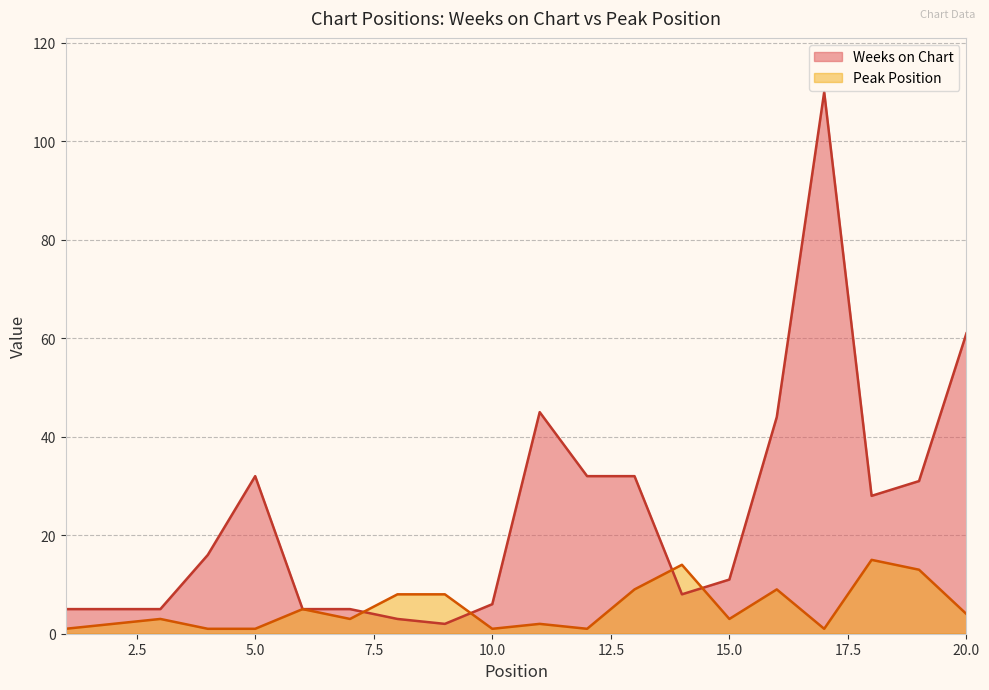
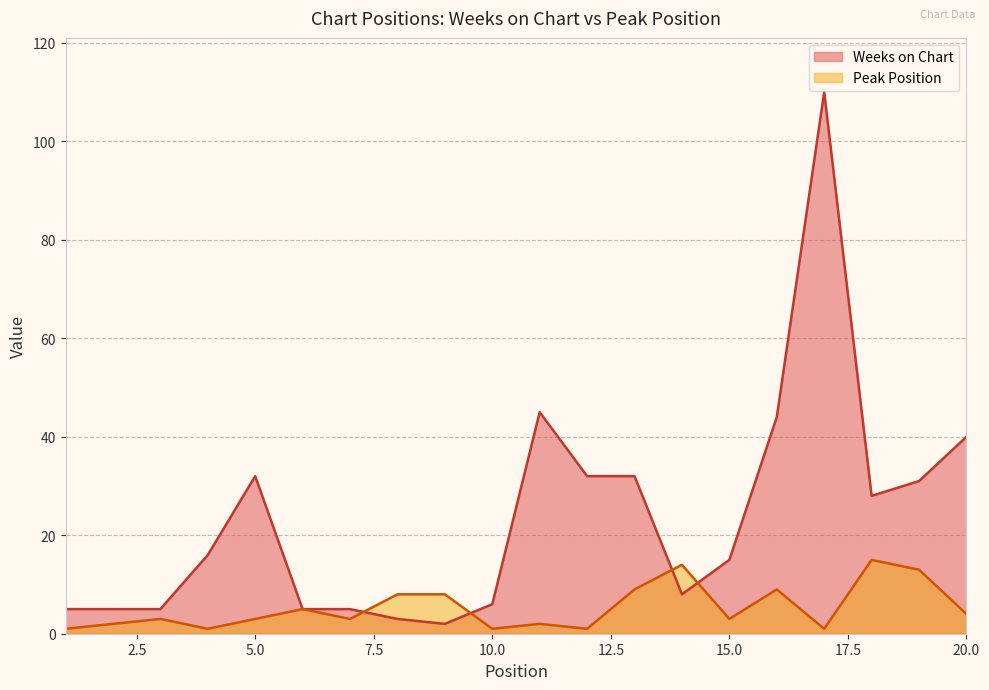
Peak Position, 5.0: 1 -> 3
Weeks on Chart, 15.0: 11 -> 15
Weeks on Chart, 20.0: 61 -> 40
